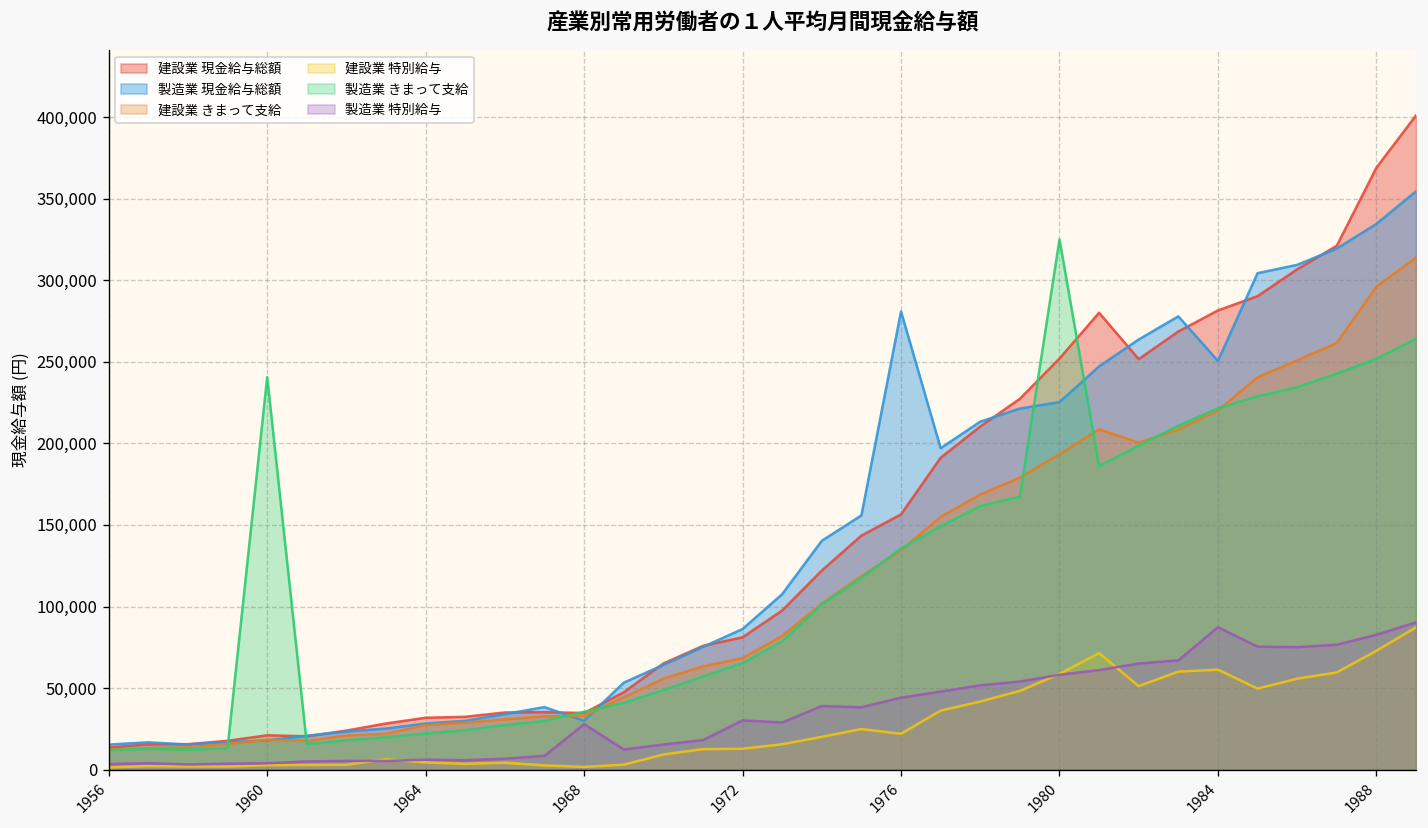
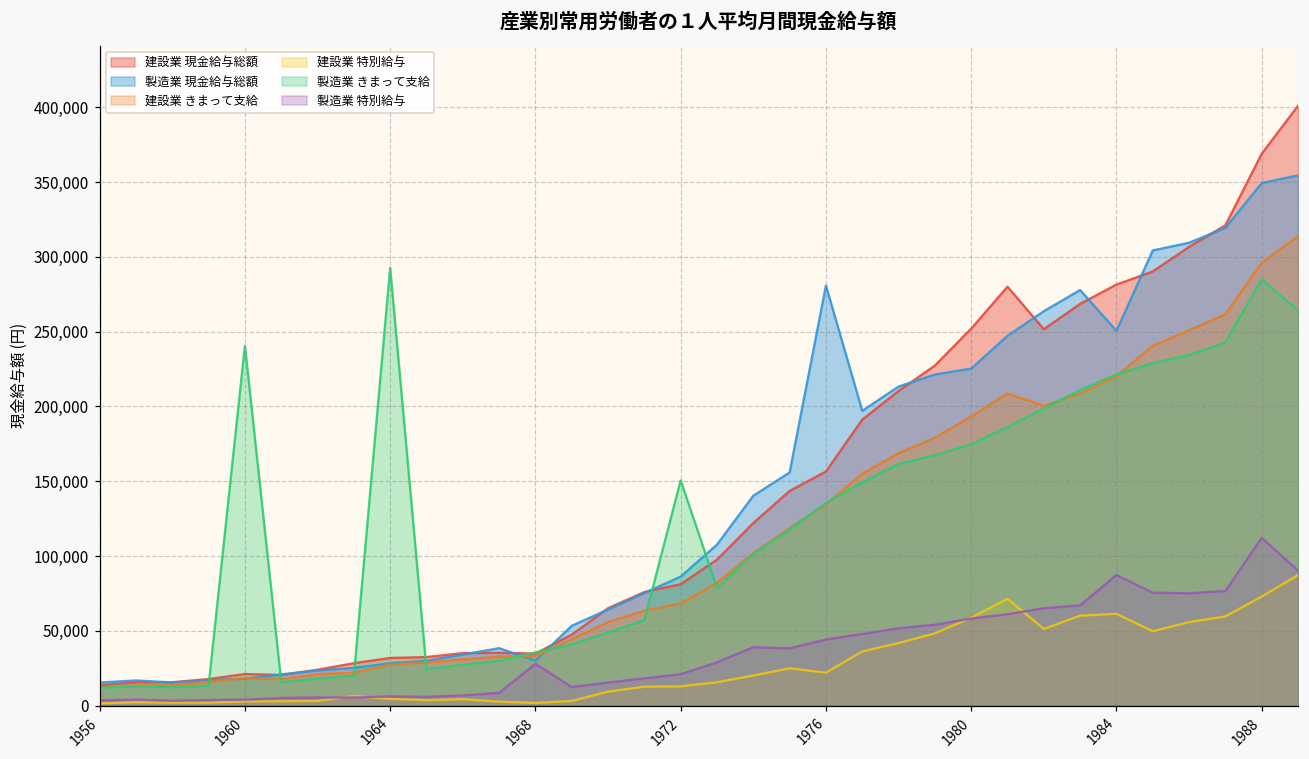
製造業 きまって支給, 1964: 22,000 -> 293,000
製造業 きまって支給, 1972: 65,000 -> 151,000
製造業 特別給与, 1972: 30,000 -> 21,000
製造業 きまって支給, 1980: 325,000 -> 175,000
製造業 現金給与総額, 1988: 335,000 -> 349,000
製造業 きまって支給, 1988: 252,000 -> 285,000
製造業 特別給与, 1988: 83,000 -> 112,000
